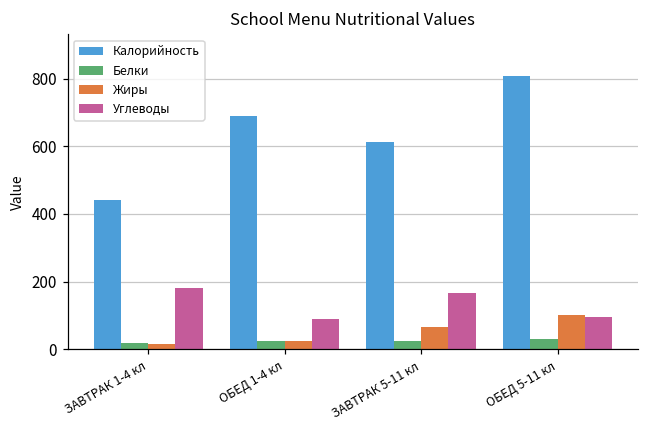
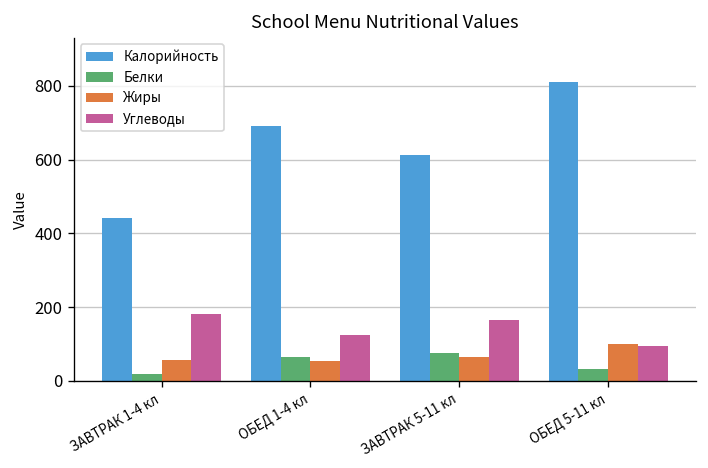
Жиры, ЗАВТРАК 1-4 кл: 20 -> 60
Белки, ОБЕД 1-4 кл: 30 -> 60
Жиры, ОБЕД 1-4 кл: 20 -> 50
Углеводы, ОБЕД 1-4 кл: 90 -> 120
Белки, ЗАВТРАК 5-11 кл: 20 -> 80
